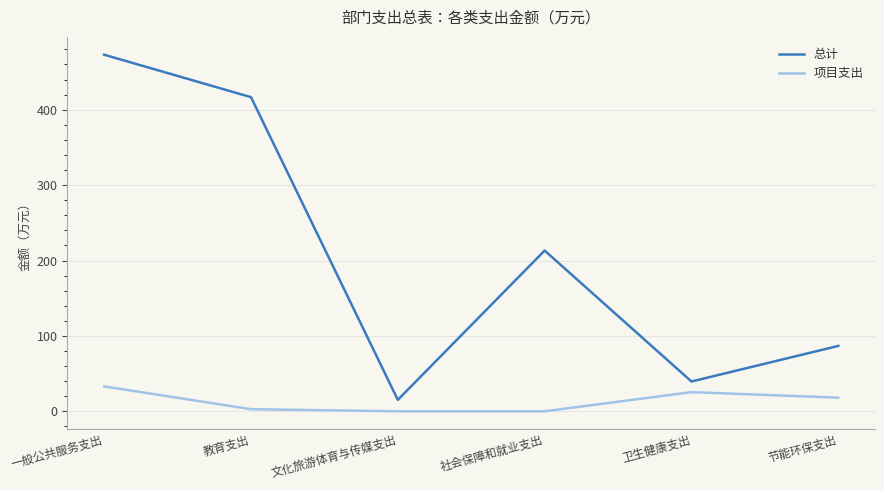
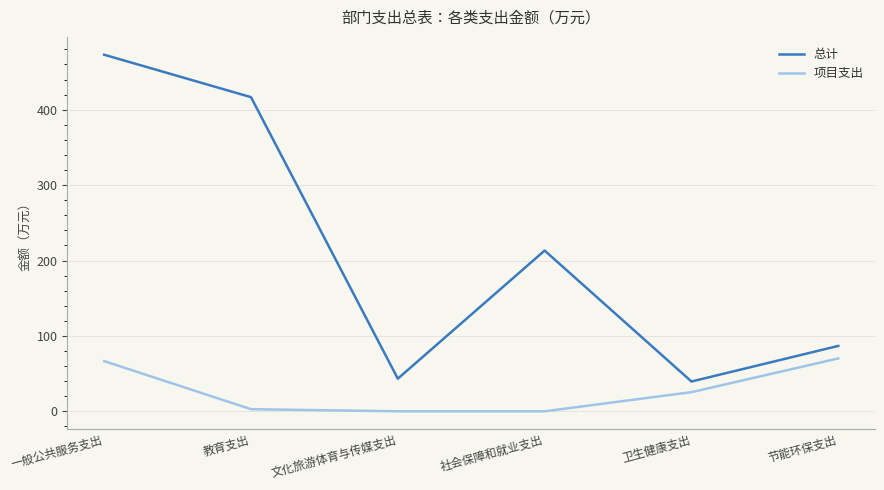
项目支出, 一般公共服务支出: 30 -> 70
总计, 文化旅游体育与传媒支出: 20 -> 40
项目支出, 节能环保支出: 20 -> 70
